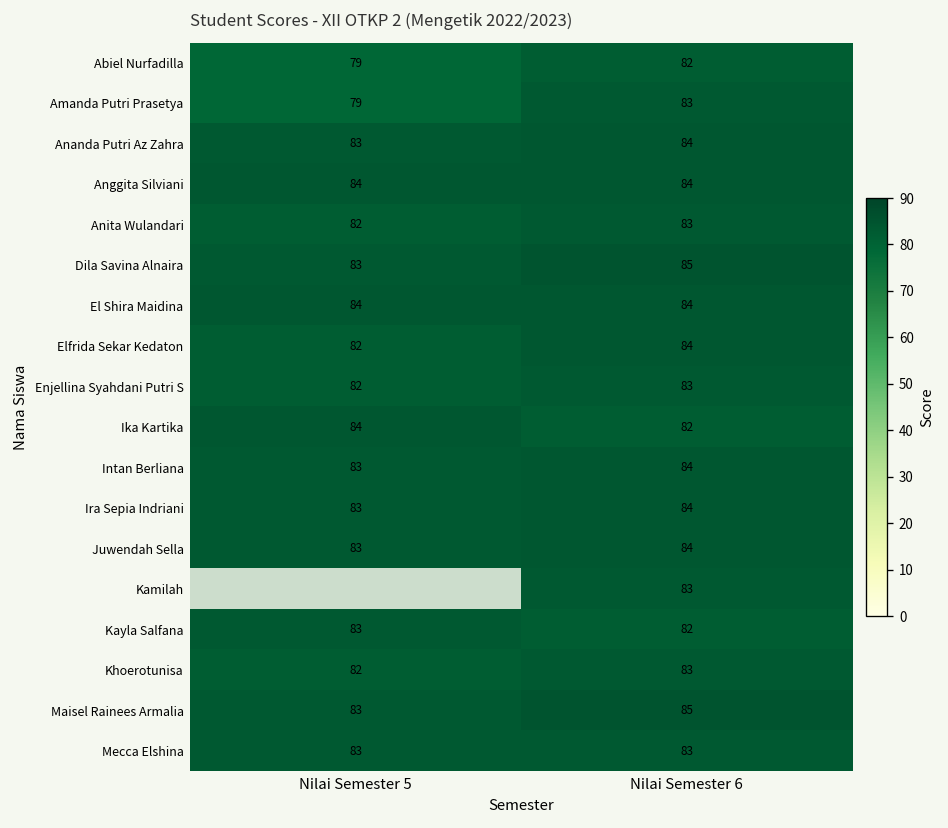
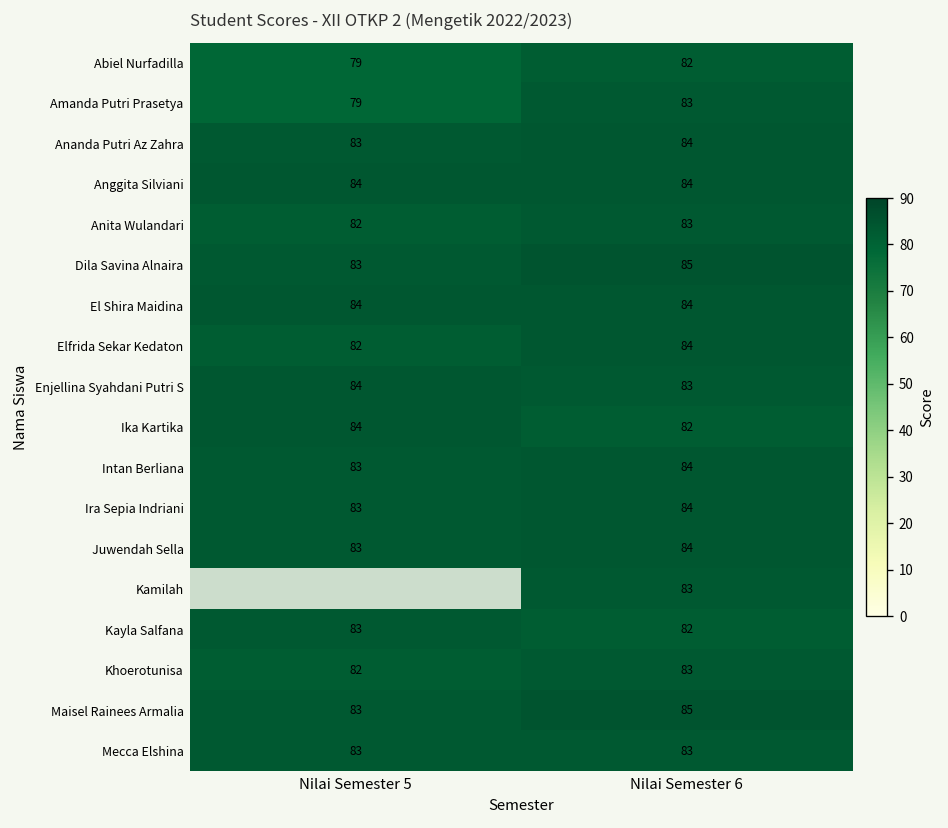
Enjellina Syahdani Putri S, Nilai Semester 5: 82 -> 84
